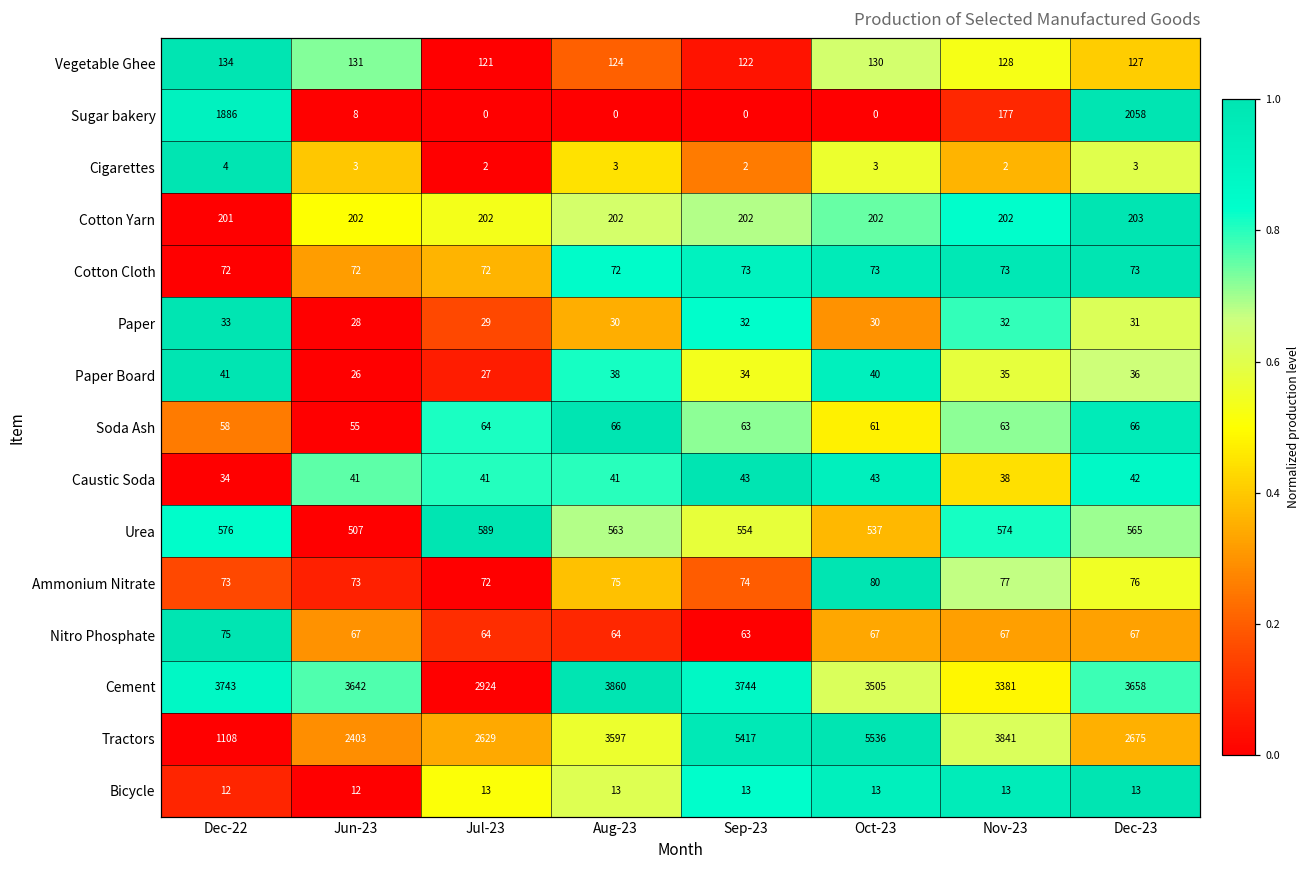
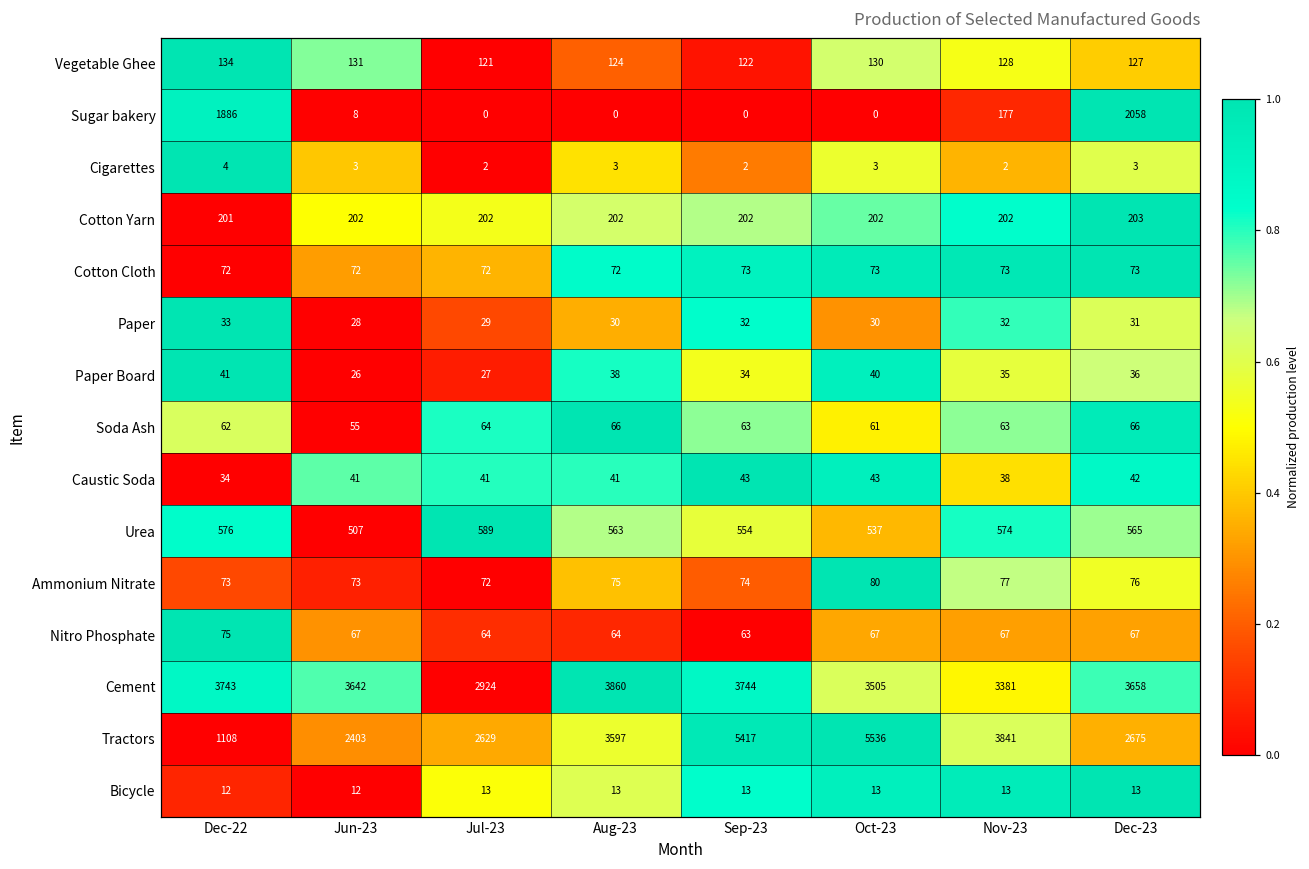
Soda Ash, Dec-22: 58 -> 62
